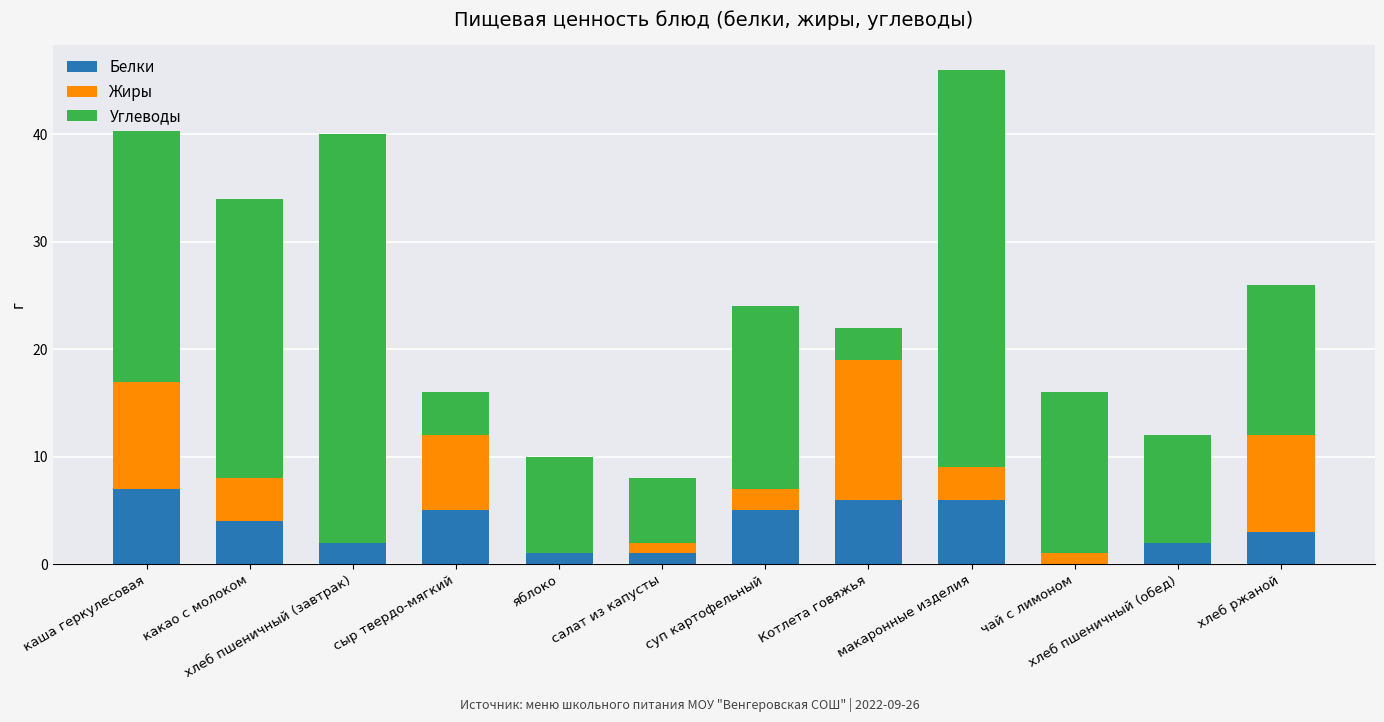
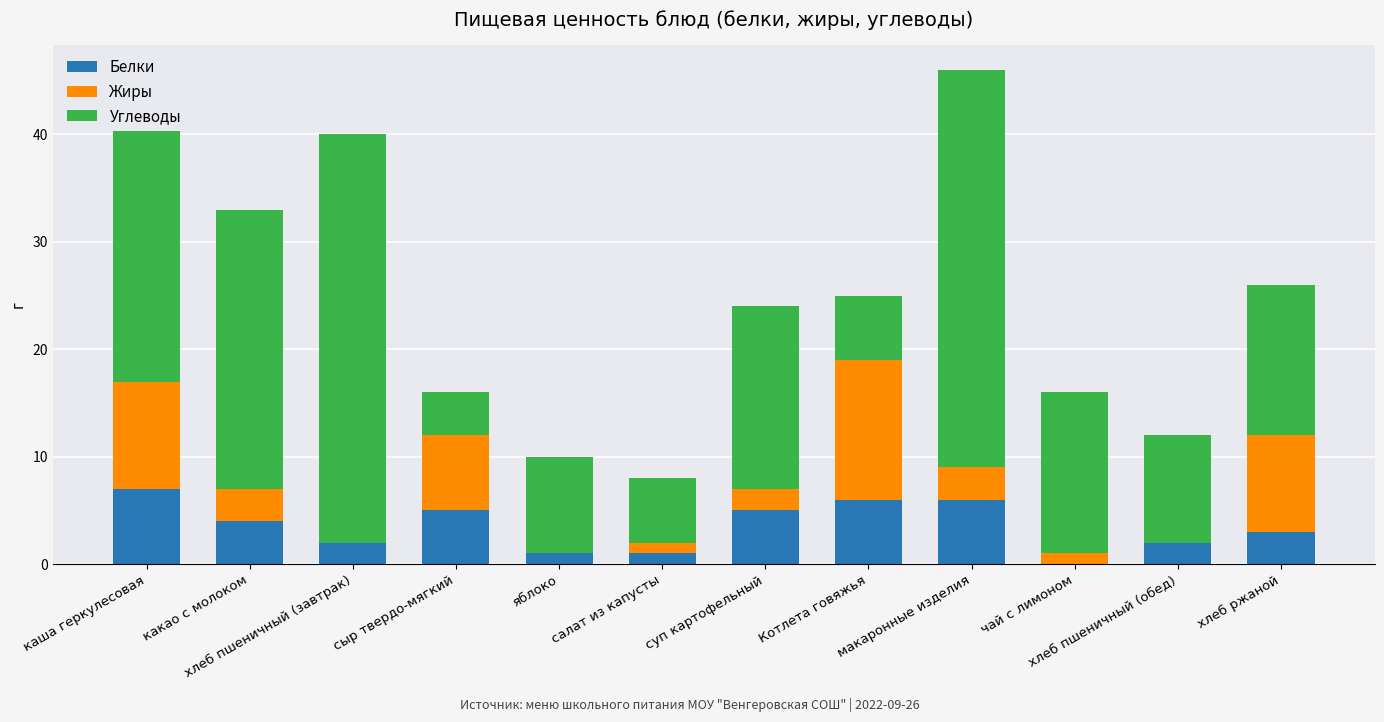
Жиры, какао с молоком: 4 -> 3
Углеводы, Котлета говяжья: 3 -> 6
